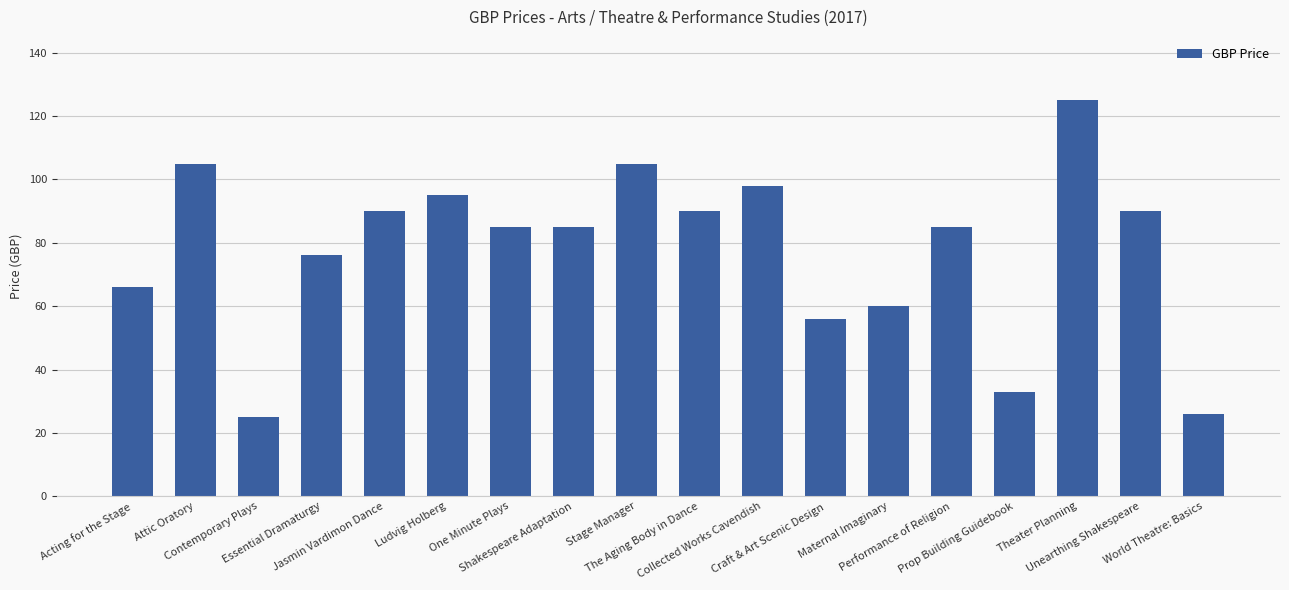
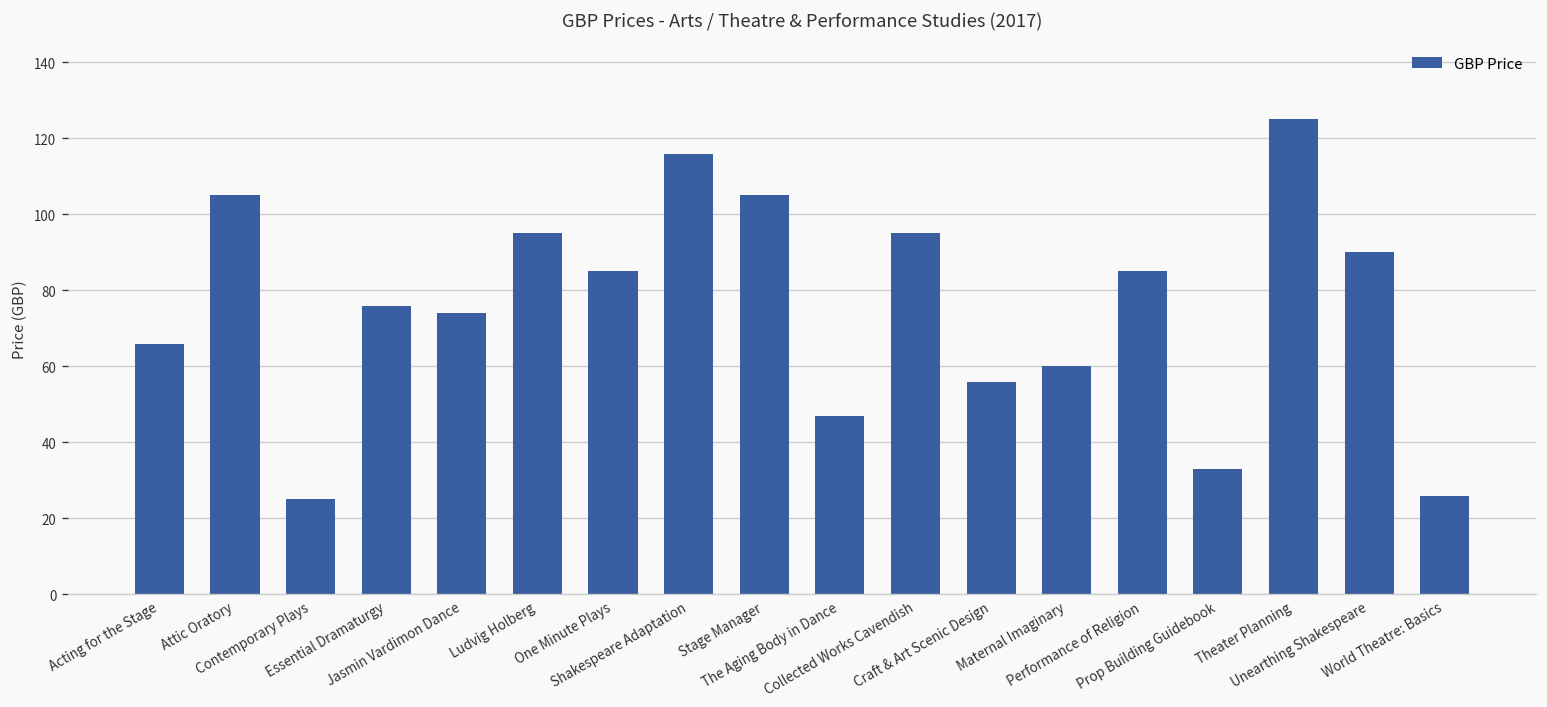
Jasmin Vardimon Dance: 90 -> 74
Shakespeare Adaptation: 85 -> 116
The Aging Body in Dance: 90 -> 47
Collected Works Cavendish: 98 -> 95
